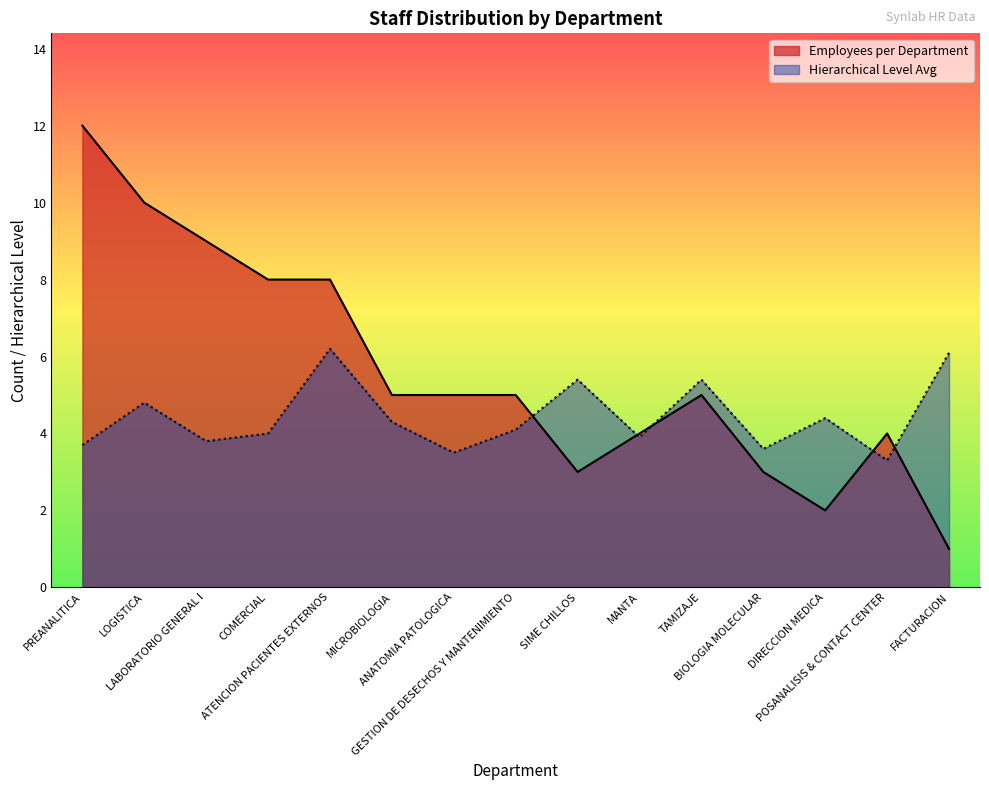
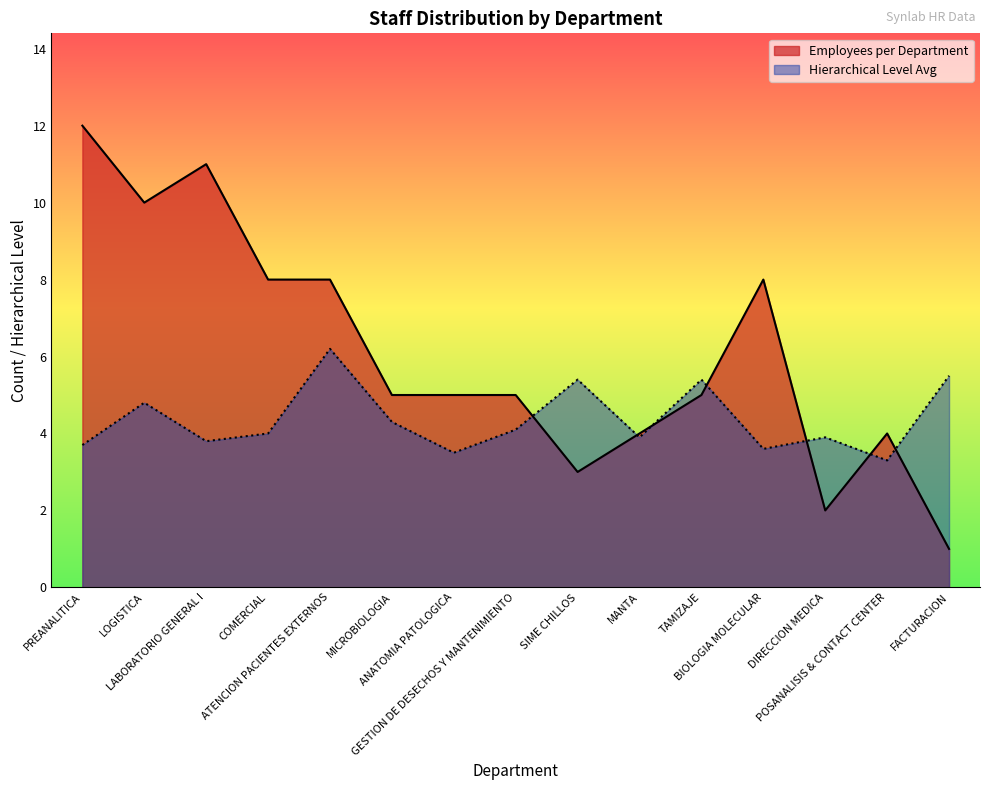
Employees per Department, LABORATORIO GENERAL I: 9 -> 11
Employees per Department, BIOLOGIA MOLECULAR: 3 -> 8
Hierarchical Level Avg, DIRECCION MEDICA: 4.4 -> 3.9
Hierarchical Level Avg, FACTURACION: 6.1 -> 5.5
